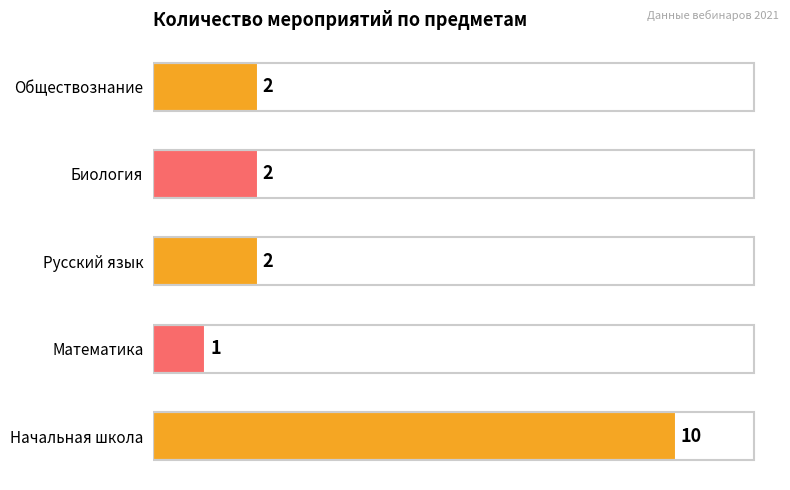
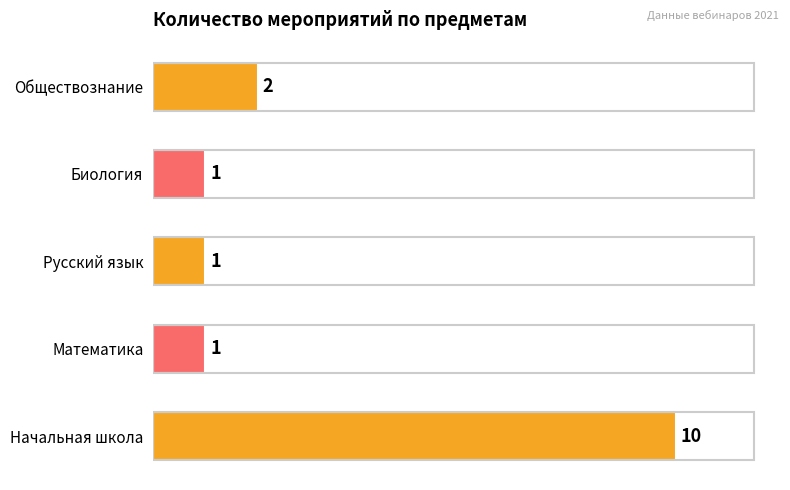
Биология: 2 -> 1
Русский язык: 2 -> 1
